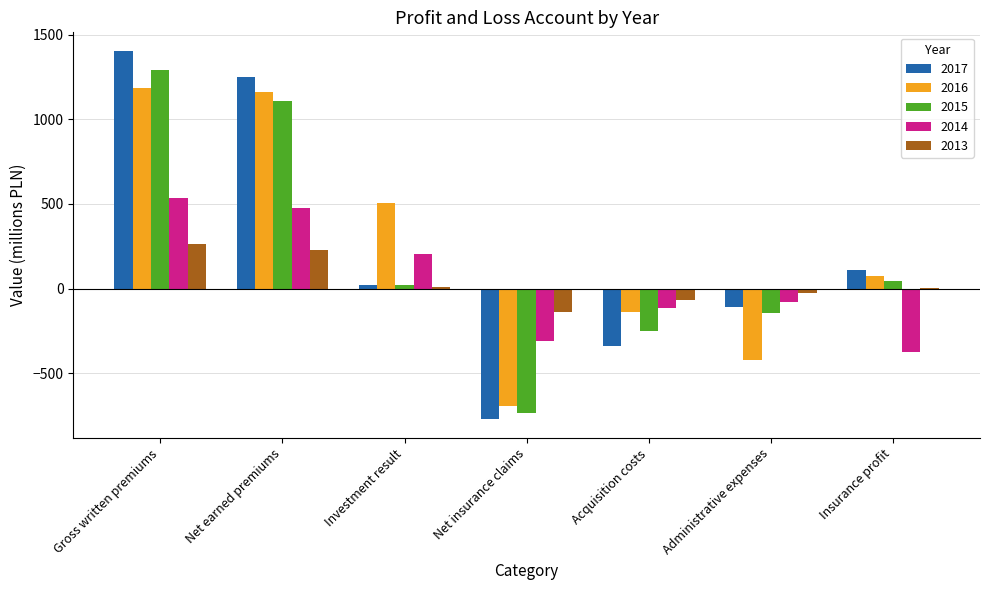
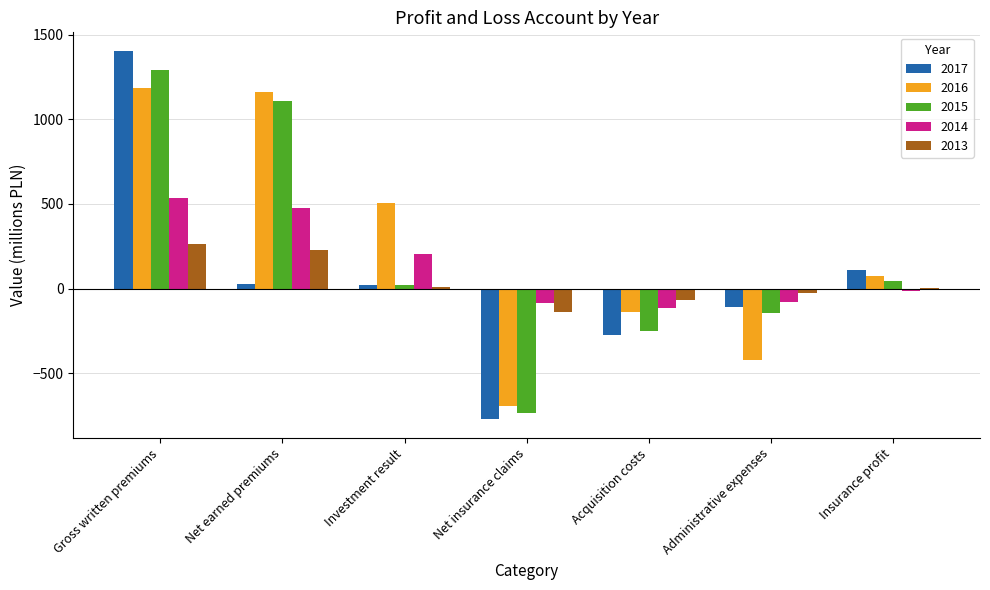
2017, Net earned premiums: 1250 -> 30
2014, Net insurance claims: -310 -> -80
2017, Acquisition costs: -340 -> -280
2014, Insurance profit: -380 -> -20
